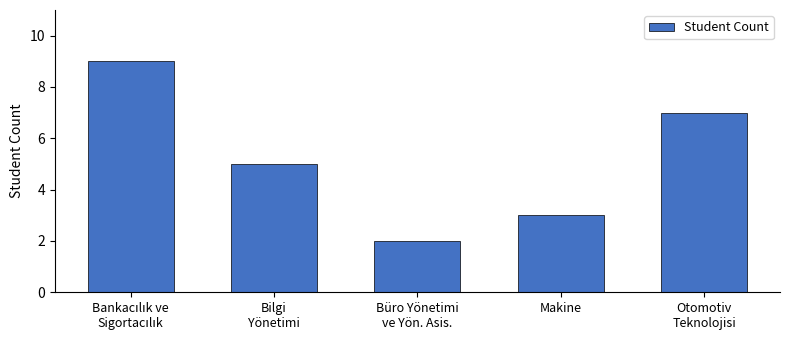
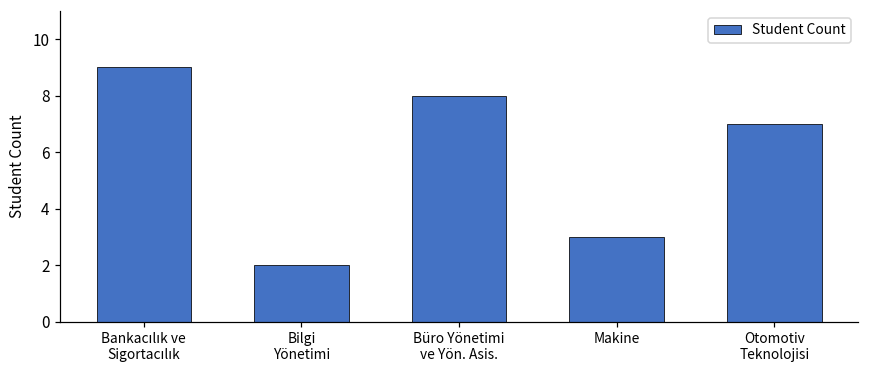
Bilgi Yönetimi: 5 -> 2
Büro Yönetimi ve Yön. Asis.: 2 -> 8
